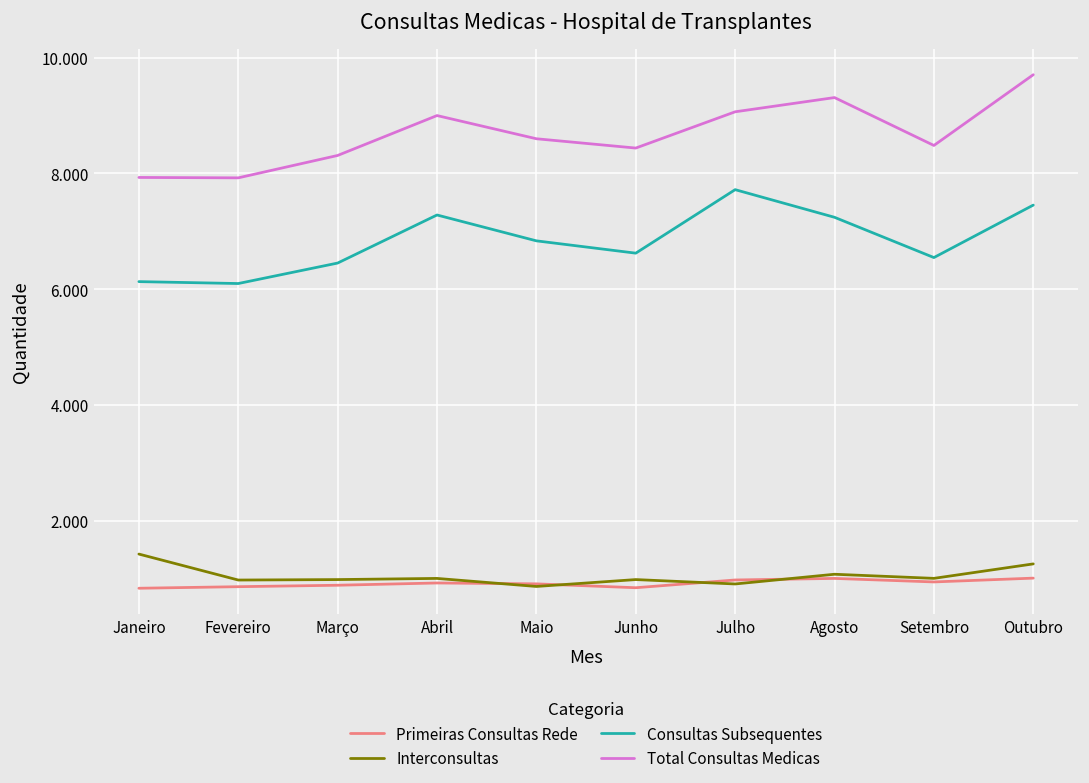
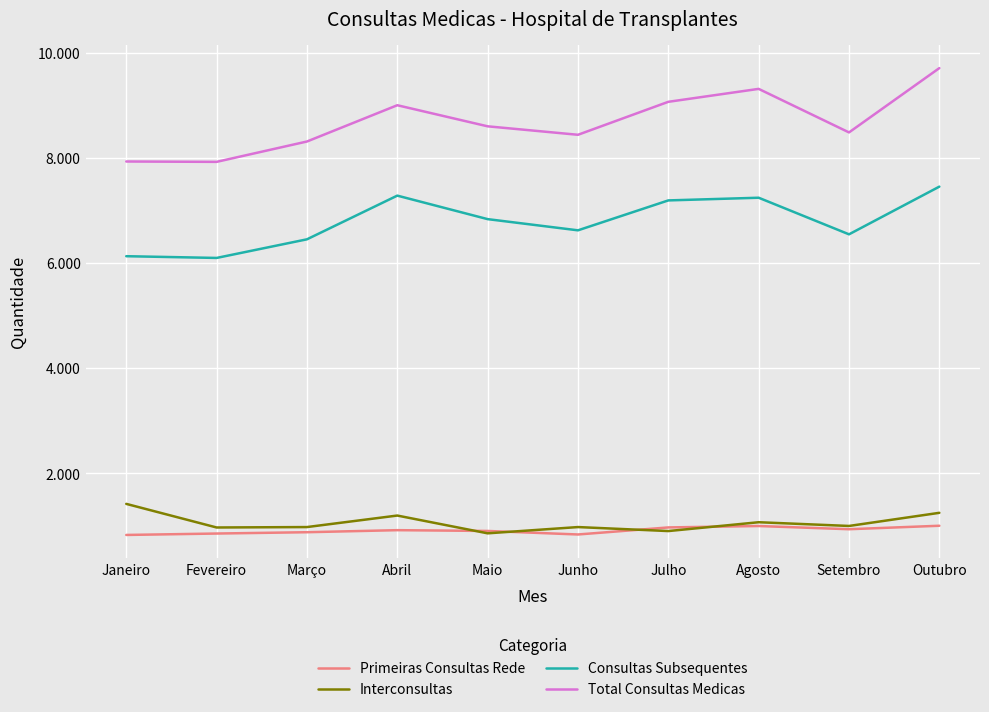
Interconsultas, Abril: 1.0 -> 1.2
Consultas Subsequentes, Julho: 7.7 -> 7.2
